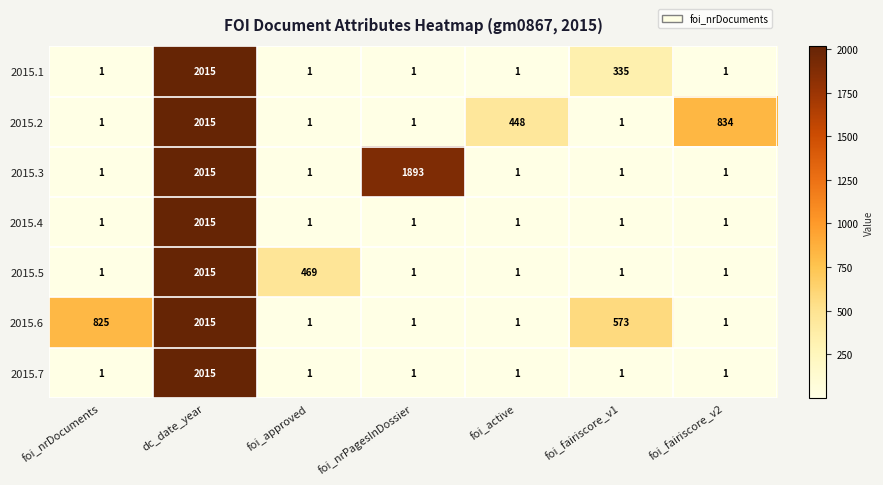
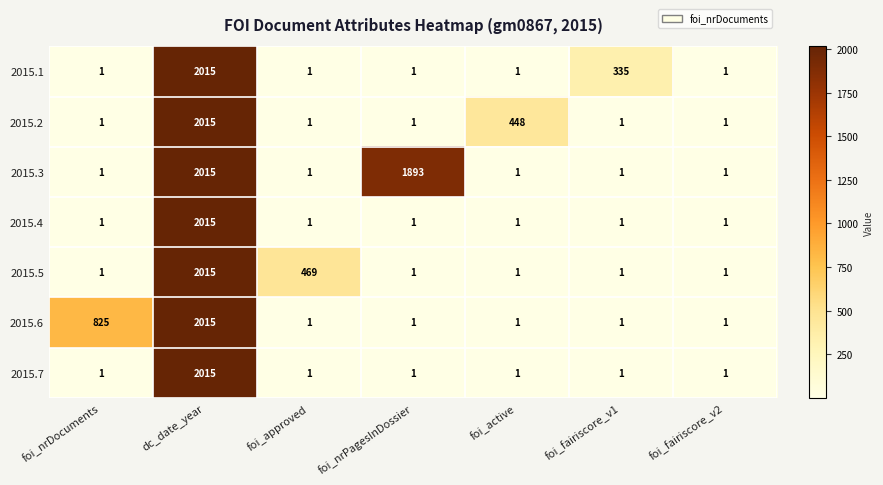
2015.2, foi_fairiscore_v2: 834 -> 1
2015.6, foi_fairiscore_v1: 573 -> 1
